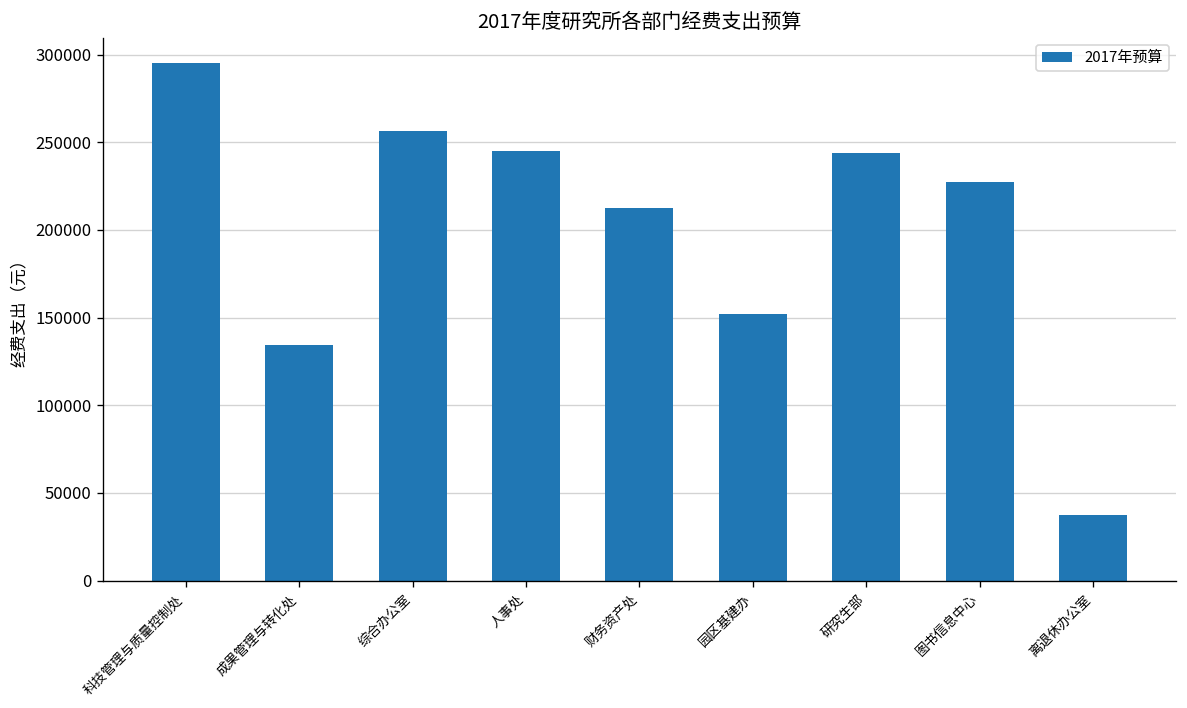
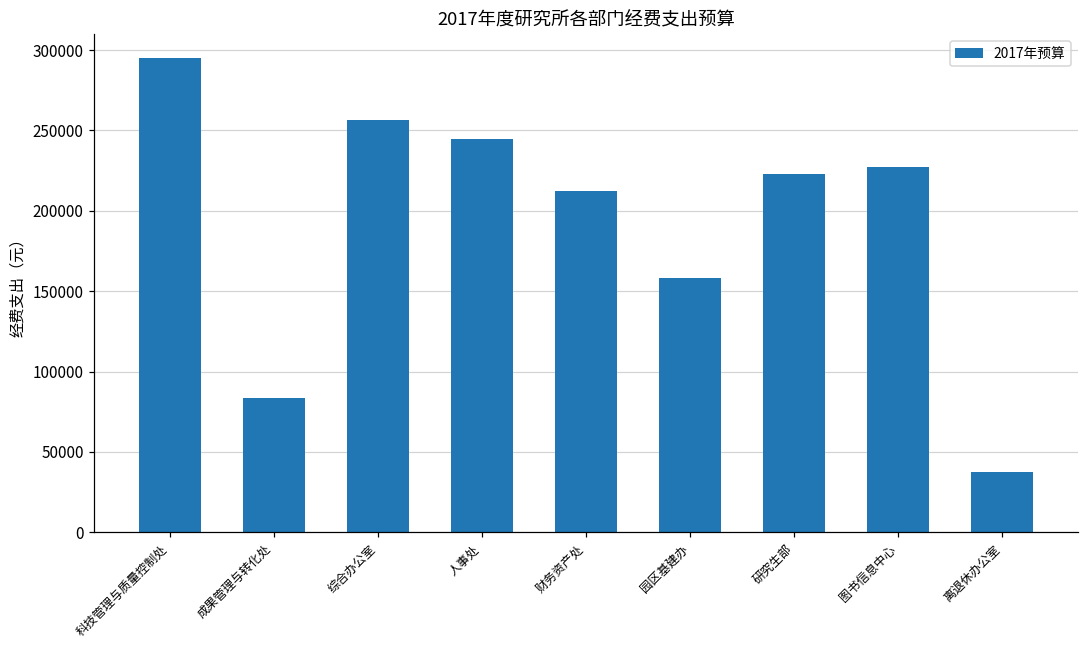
成果管理与转化处: 134000 -> 83000
园区基建办: 152000 -> 158000
研究生部: 244000 -> 223000
